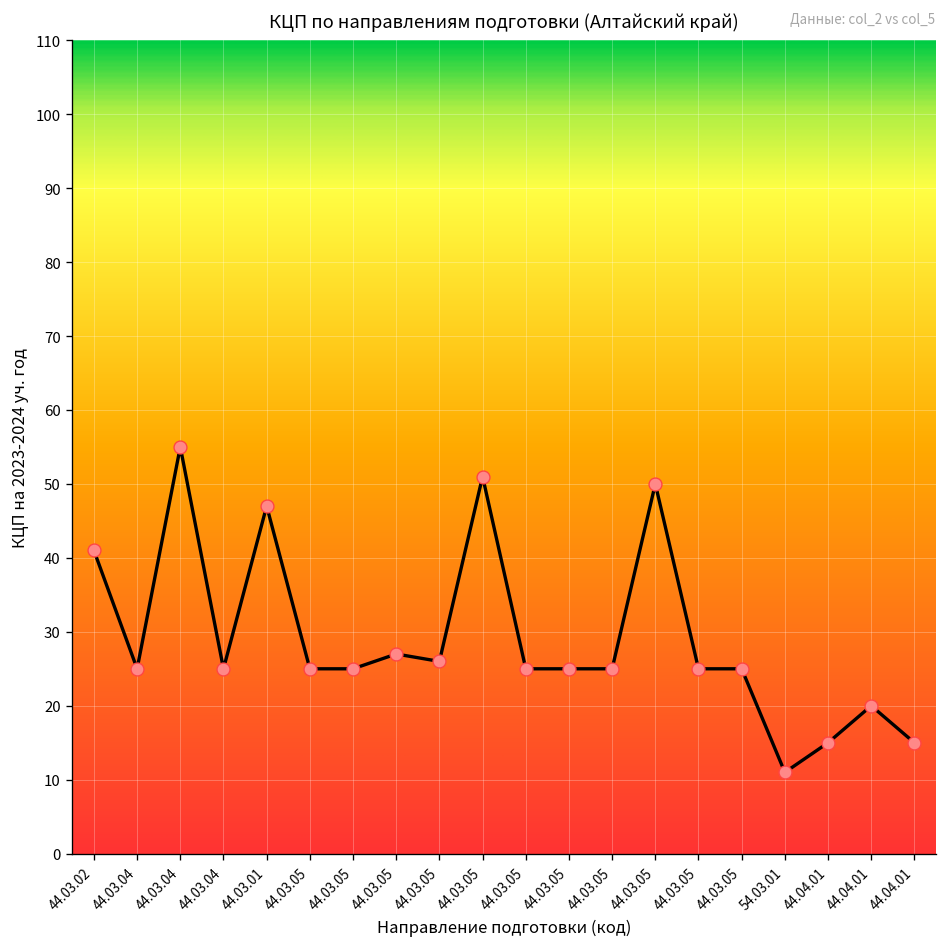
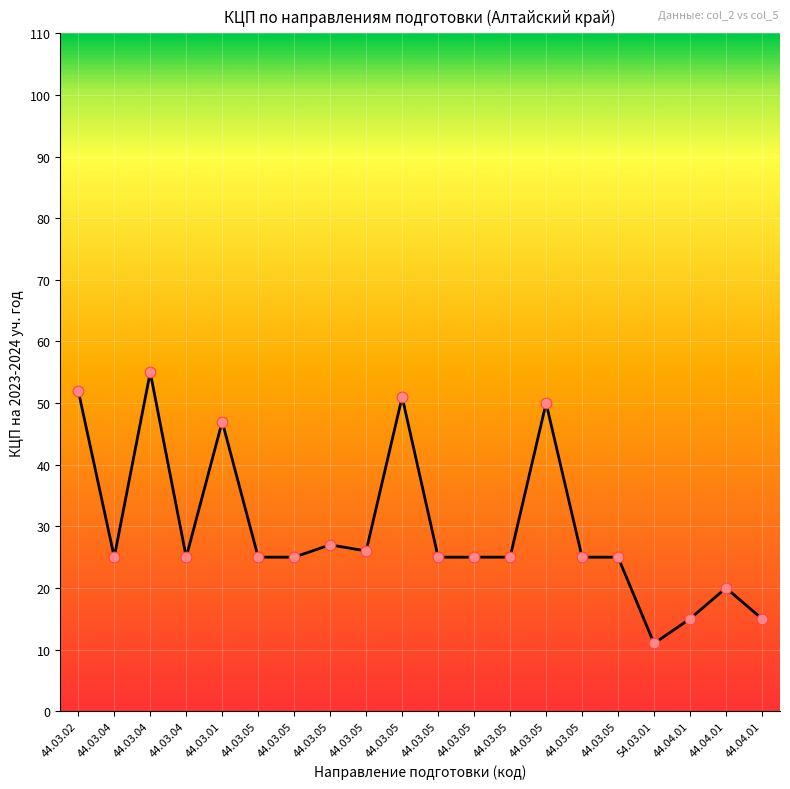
44.03.02: 41 -> 52
